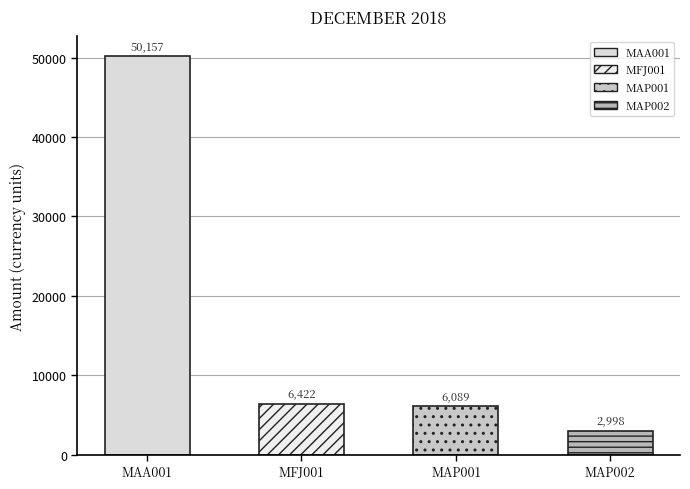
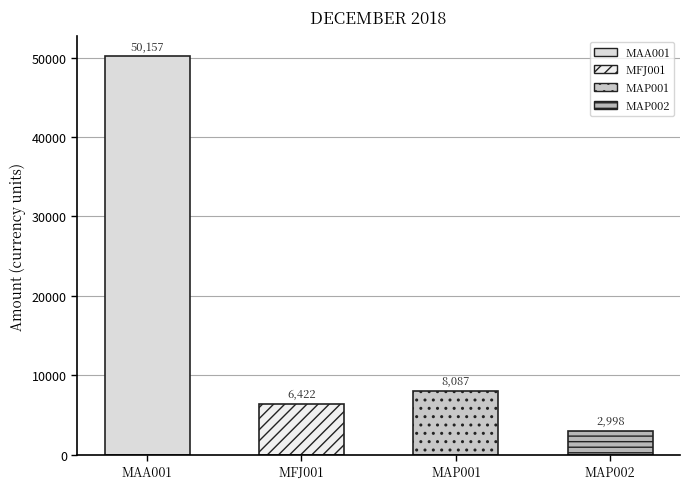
MAP001: 6,089 -> 8,087
